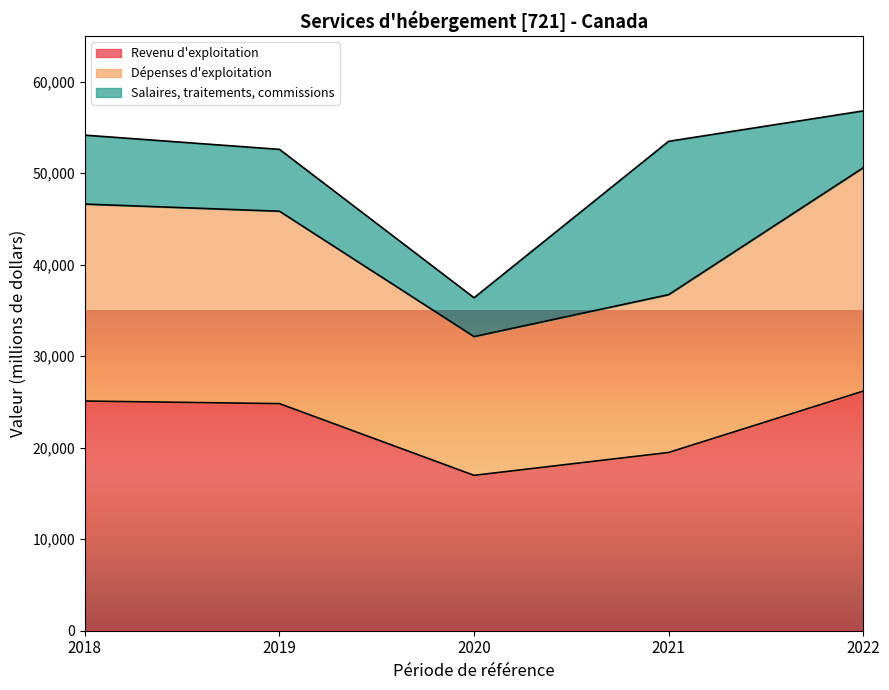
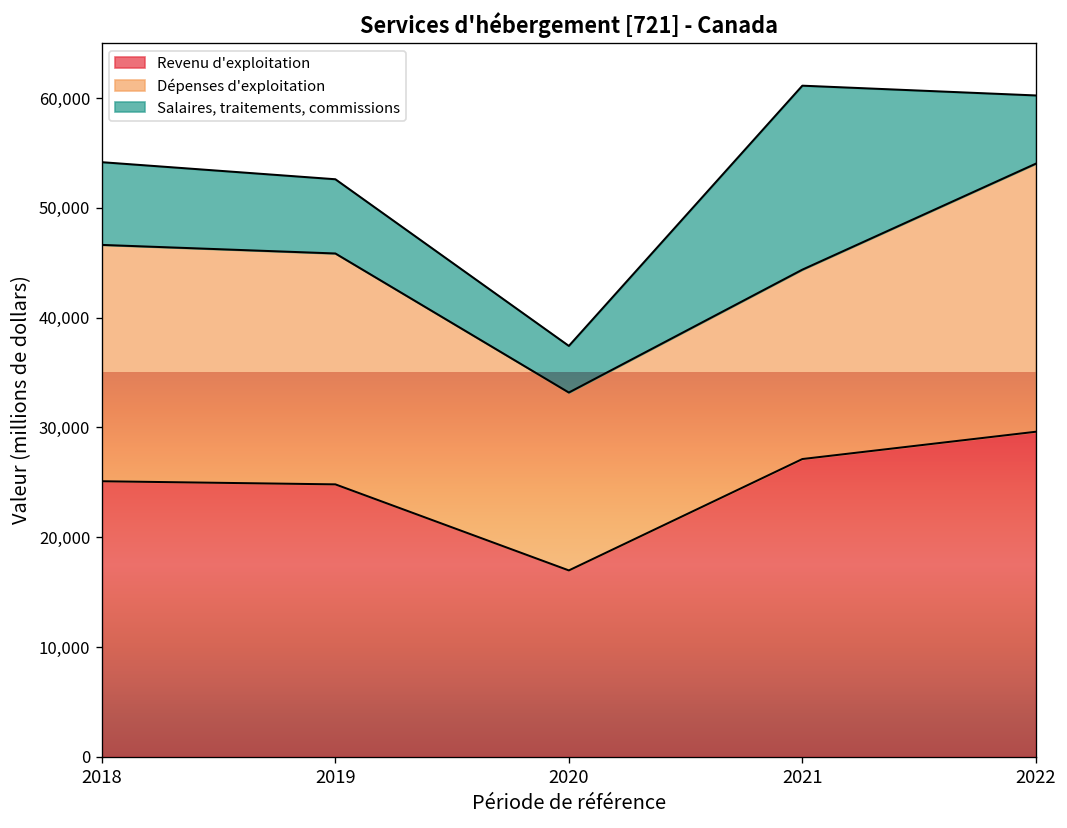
Dépenses d'exploitation, 2020: 15,000 -> 16,000
Revenu d'exploitation, 2021: 19,000 -> 27,000
Revenu d'exploitation, 2022: 26,000 -> 30,000
